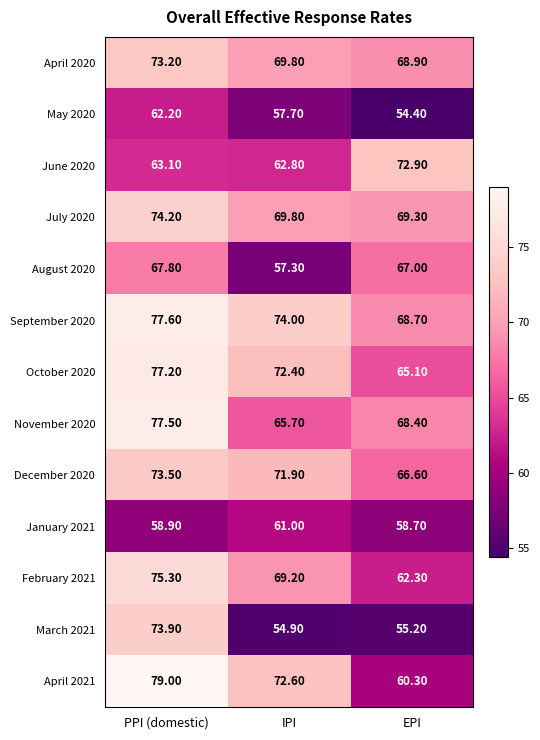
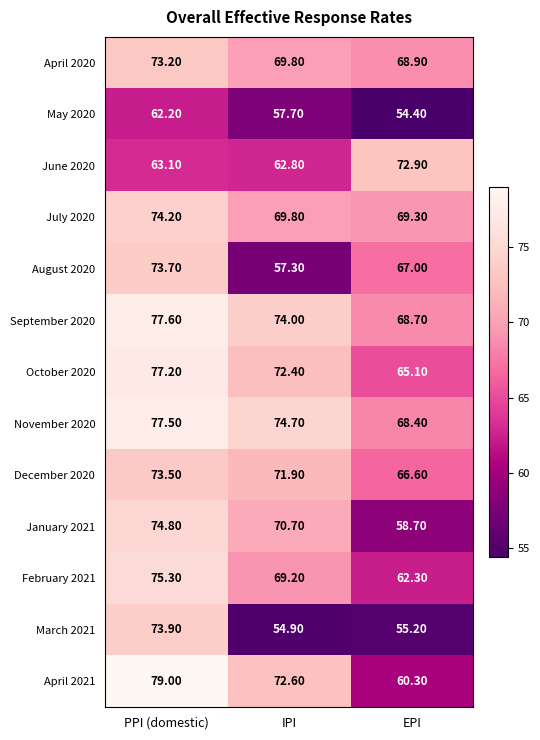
August 2020, PPI (domestic): 67.80 -> 73.70
November 2020, IPI: 65.70 -> 74.70
January 2021, PPI (domestic): 58.90 -> 74.80
January 2021, IPI: 61.00 -> 70.70
